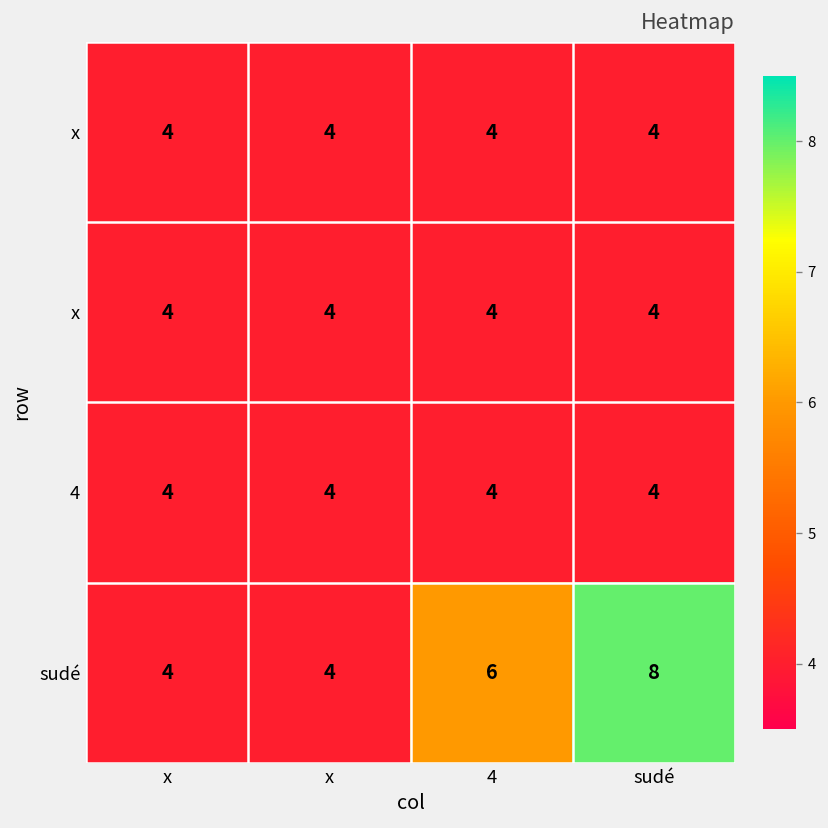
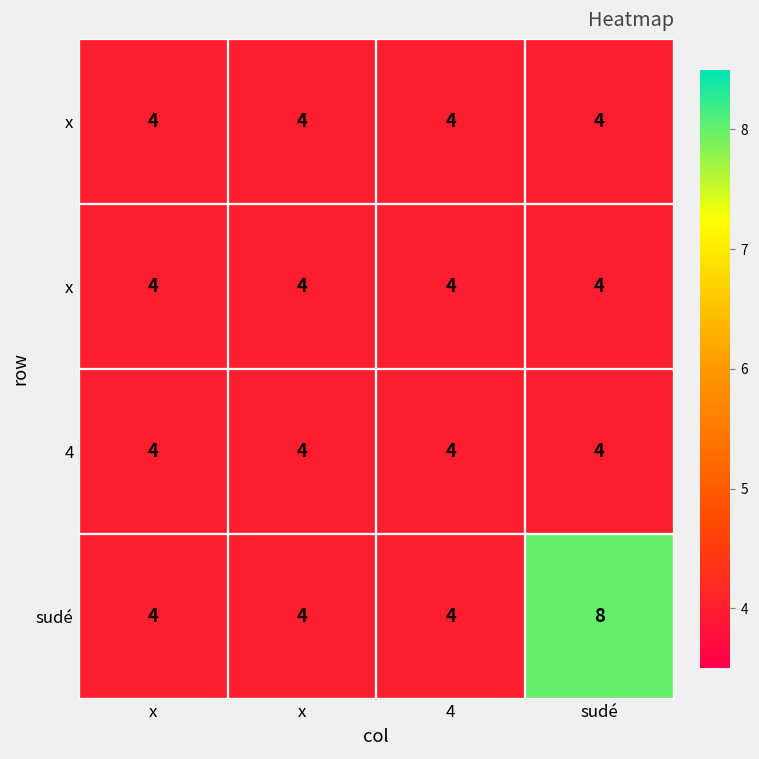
sudé, 4: 6 -> 4
